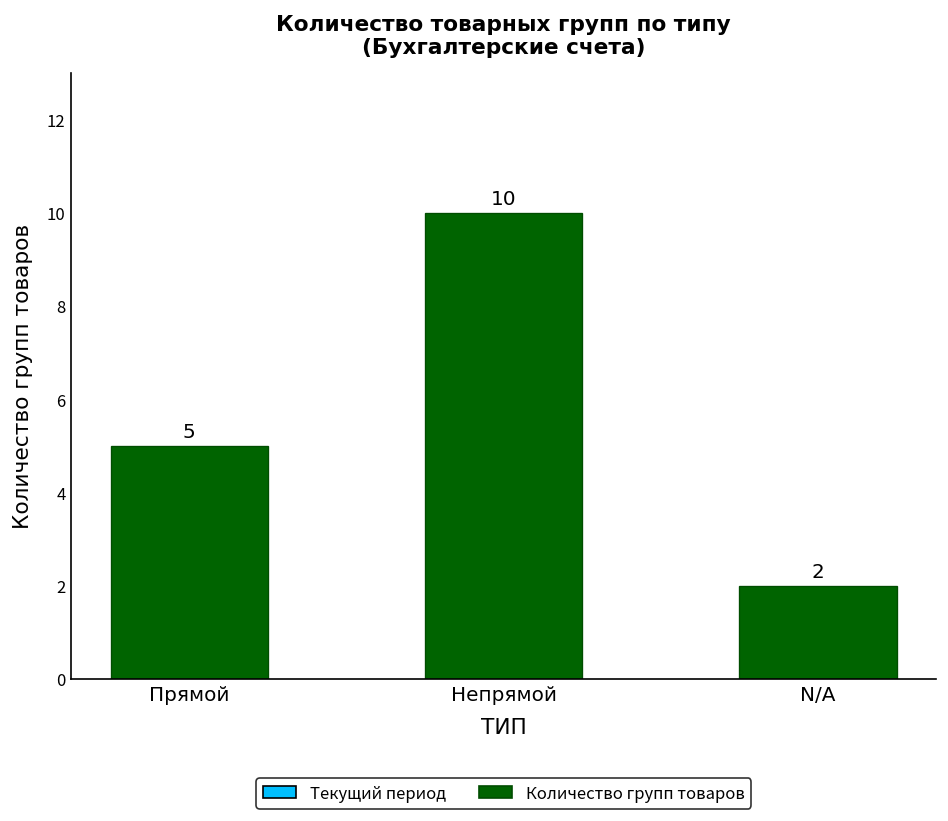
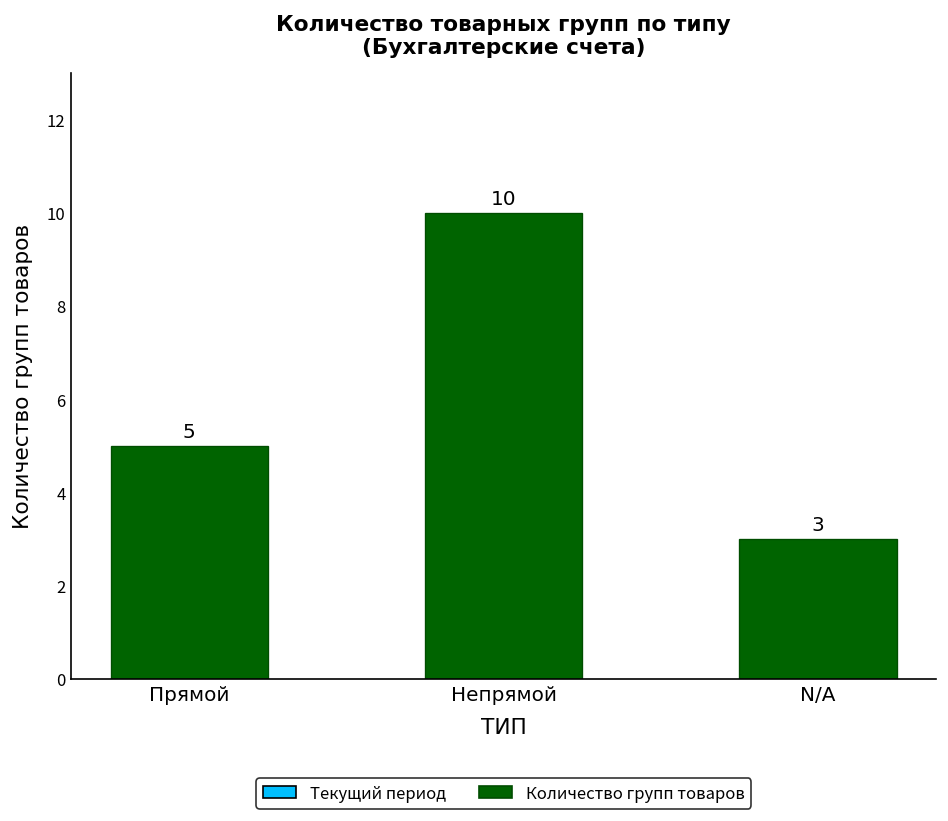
N/A: 2 -> 3
